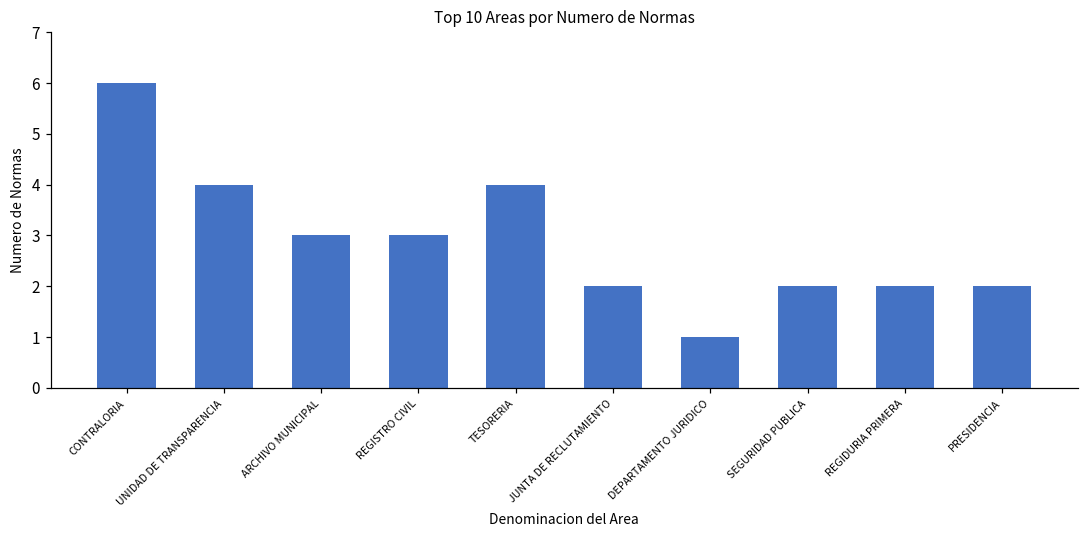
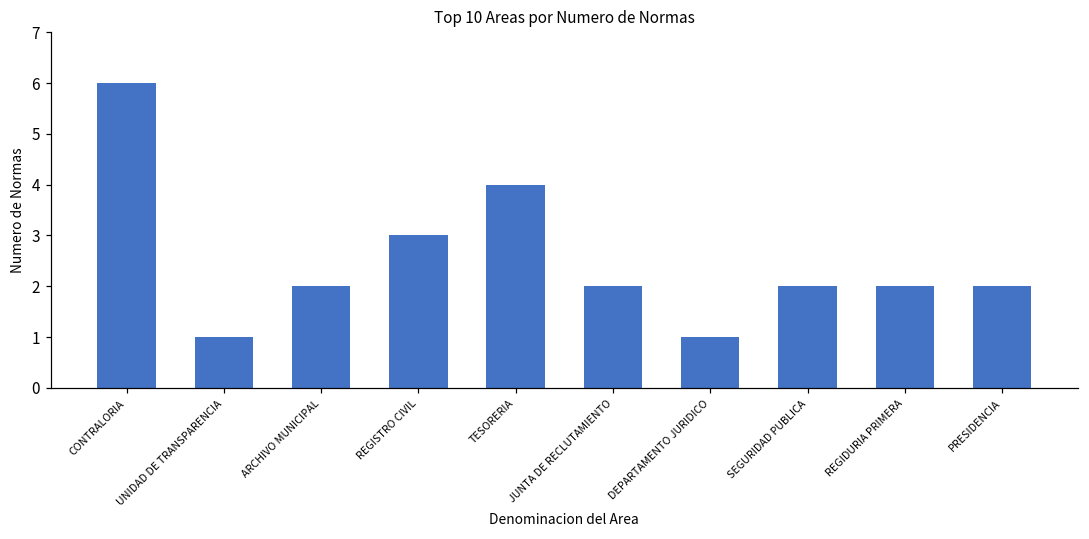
UNIDAD DE TRANSPARENCIA: 4 -> 1
ARCHIVO MUNICIPAL: 3 -> 2
